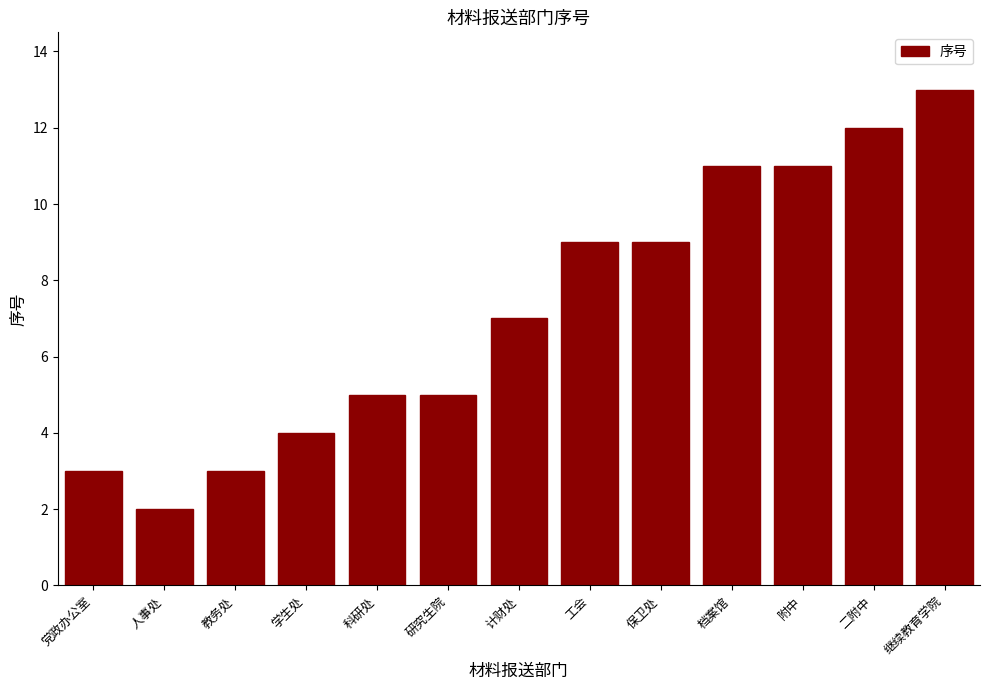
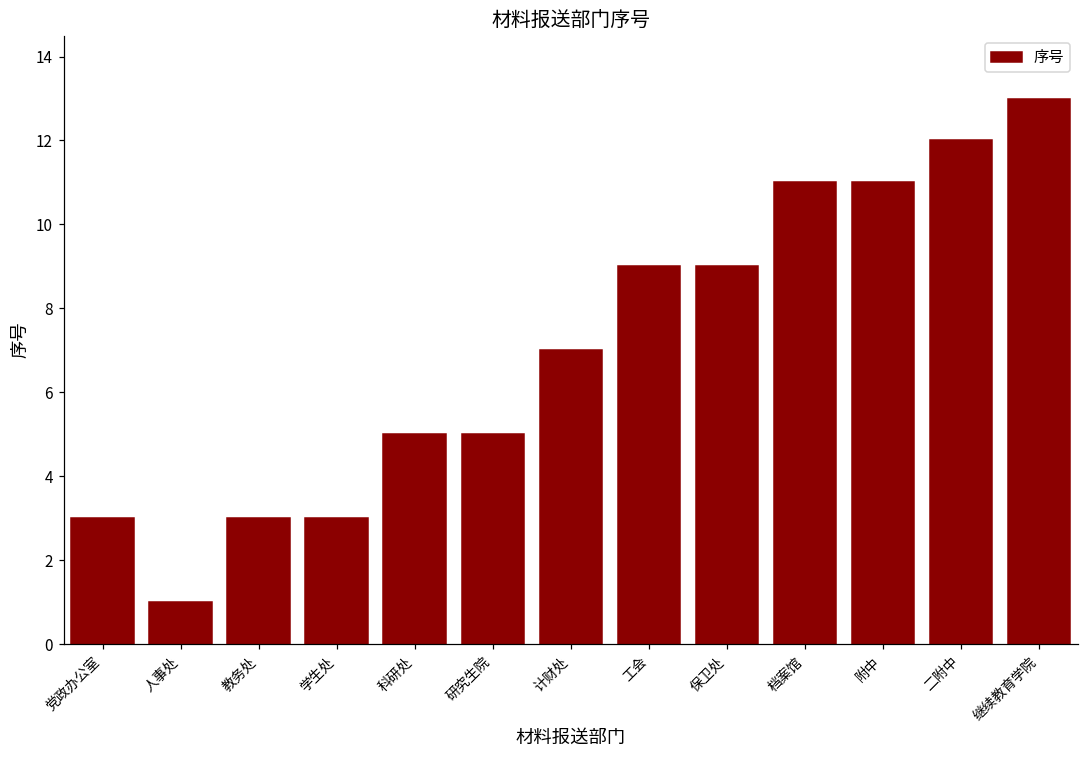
人事处: 2 -> 1
学生处: 4 -> 3
